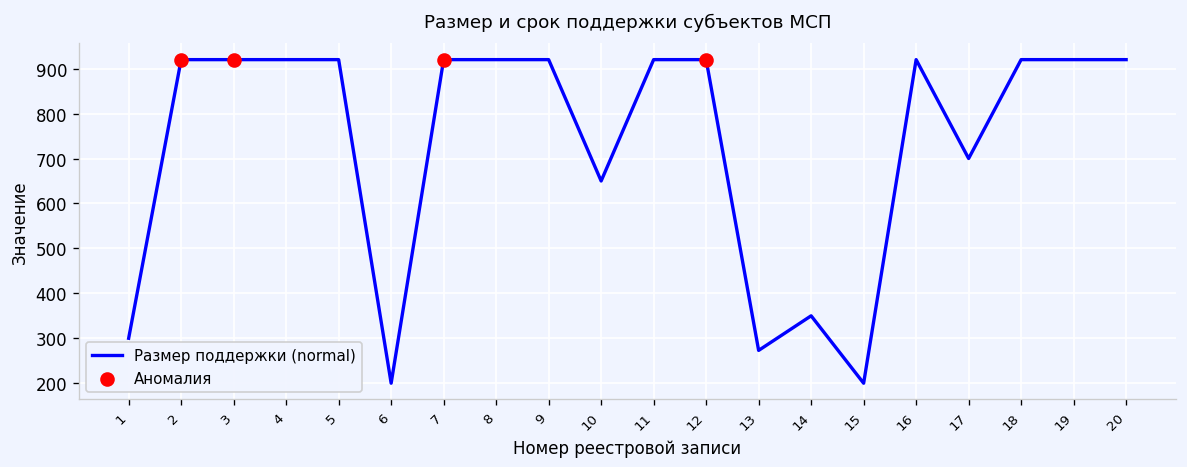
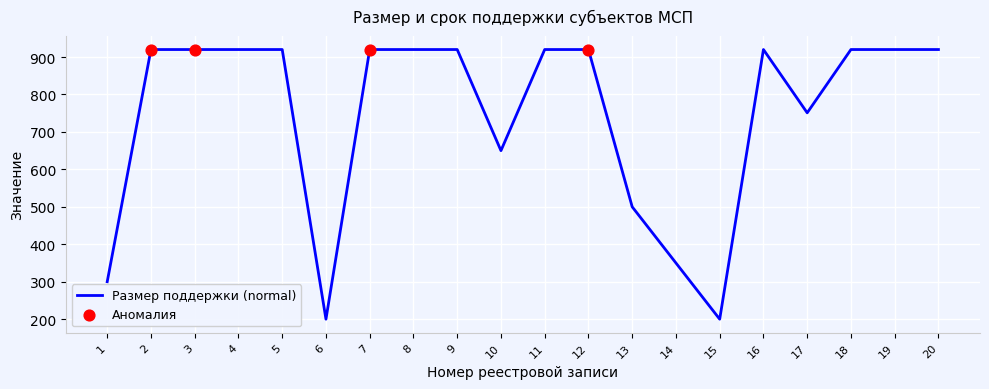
Размер поддержки (normal), 13: 270 -> 500
Размер поддержки (normal), 17: 700 -> 750
